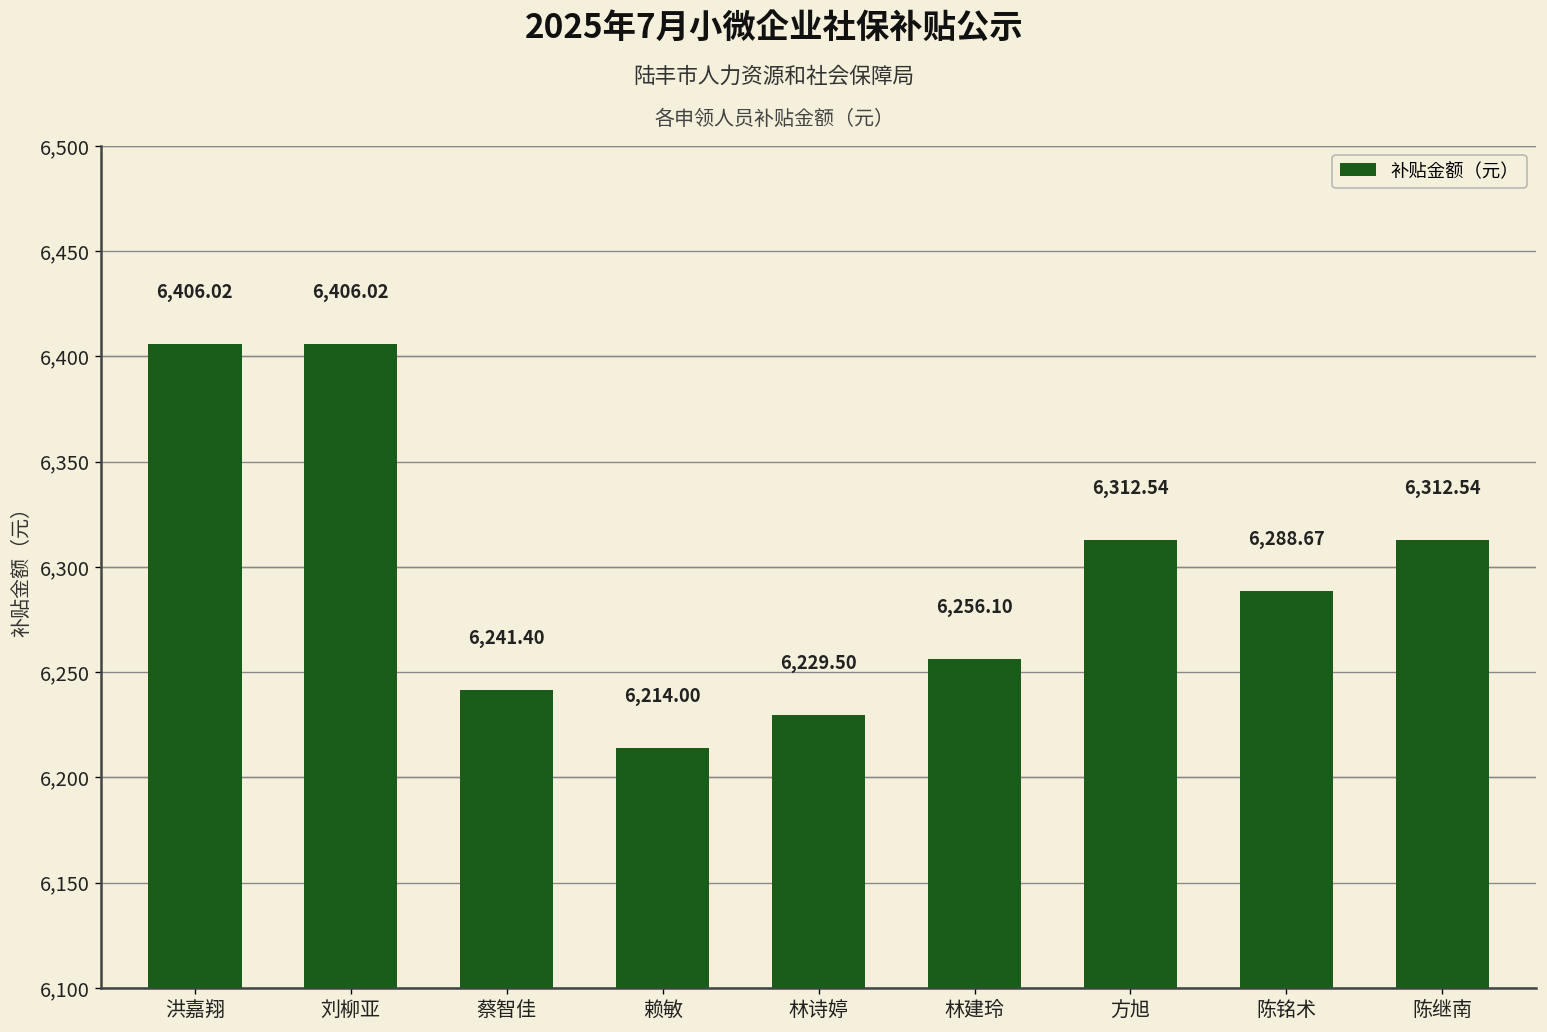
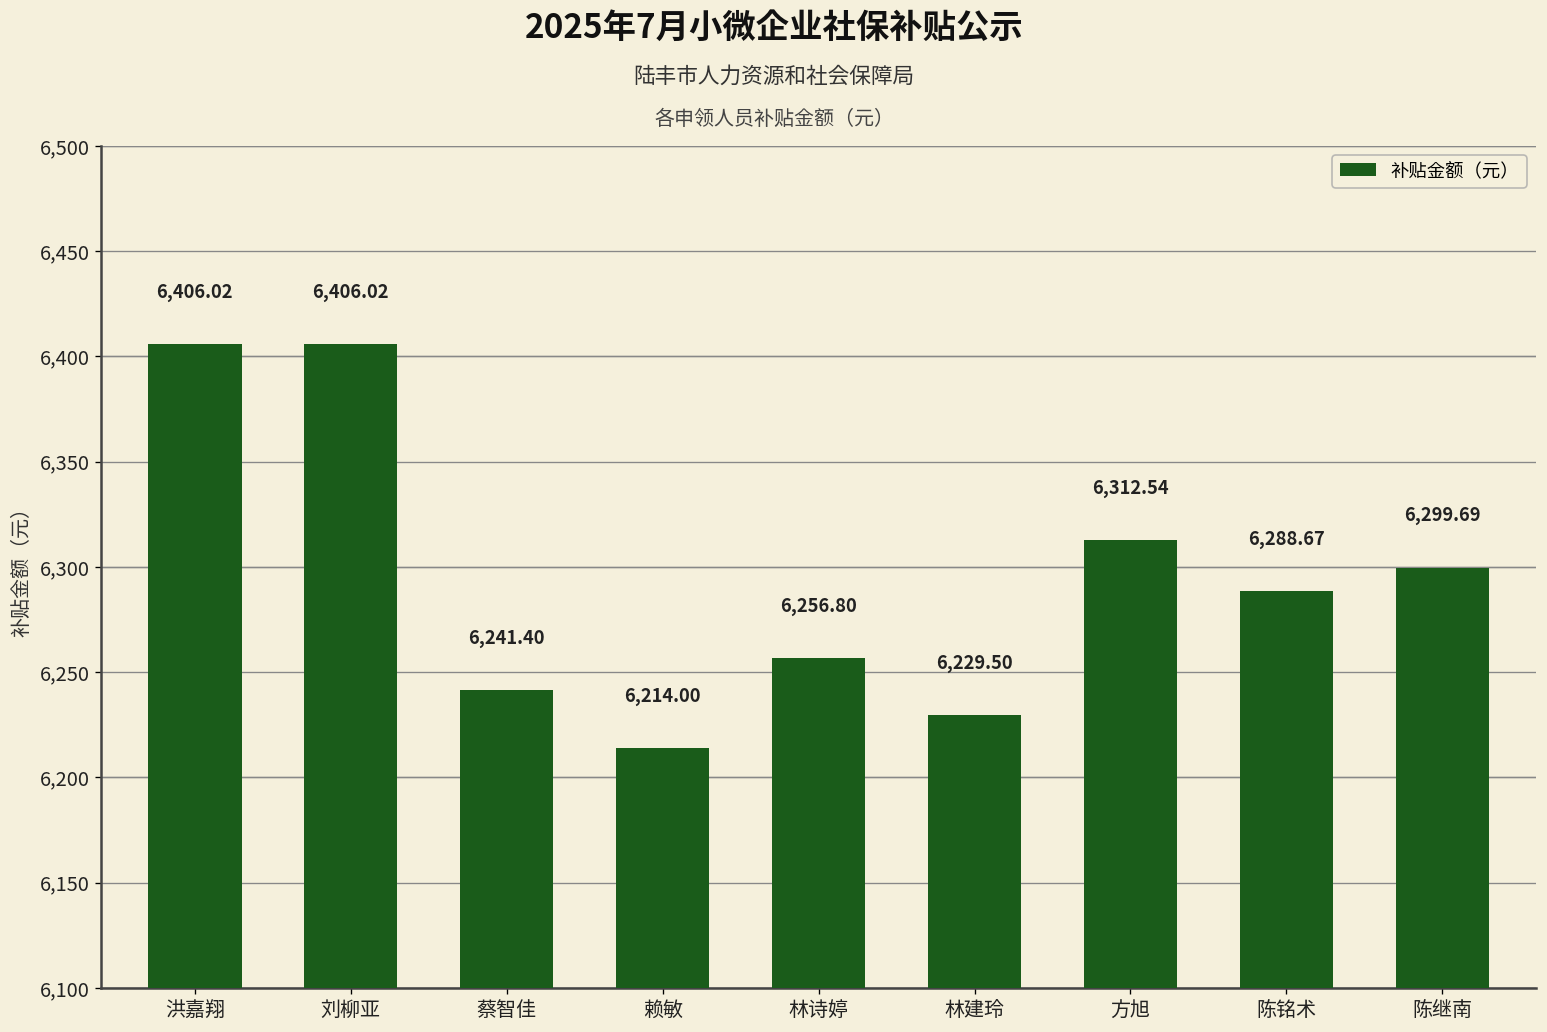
林诗婷: 6,229.50 -> 6,256.80
林建玲: 6,256.10 -> 6,229.50
陈继南: 6,312.54 -> 6,299.69
